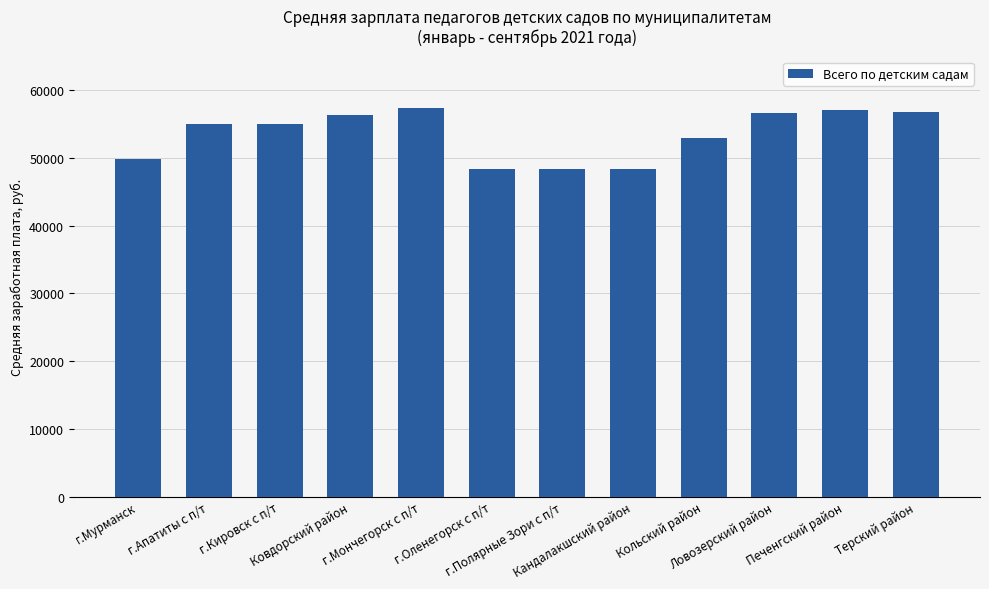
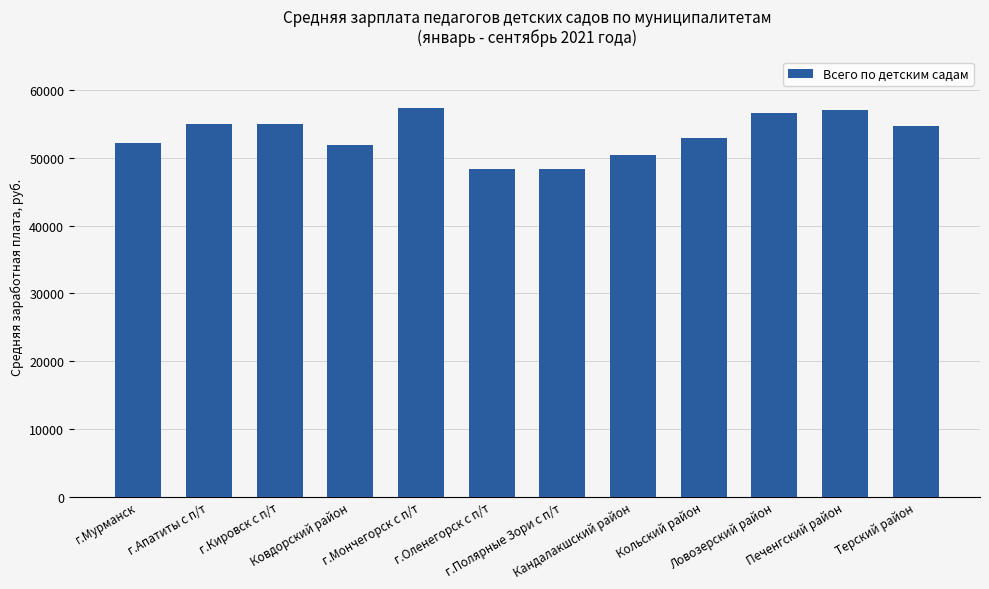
г.Мурманск: 50000 -> 52000
Ковдорский район: 56000 -> 52000
Кандалакшский район: 48000 -> 50000
Терский район: 57000 -> 55000
